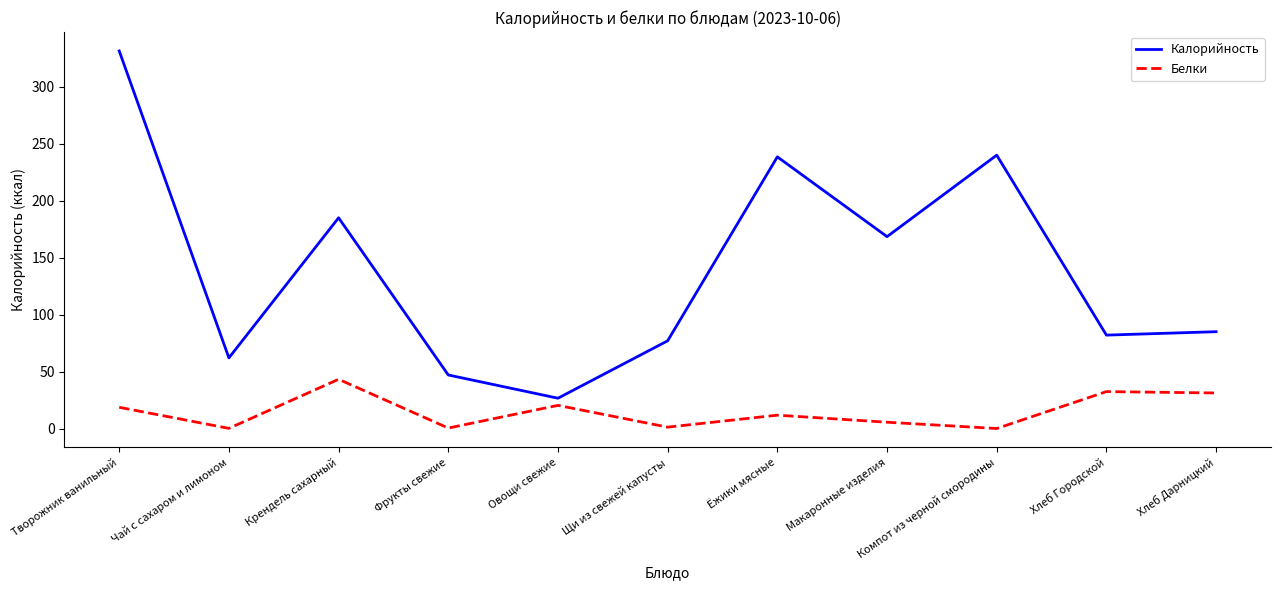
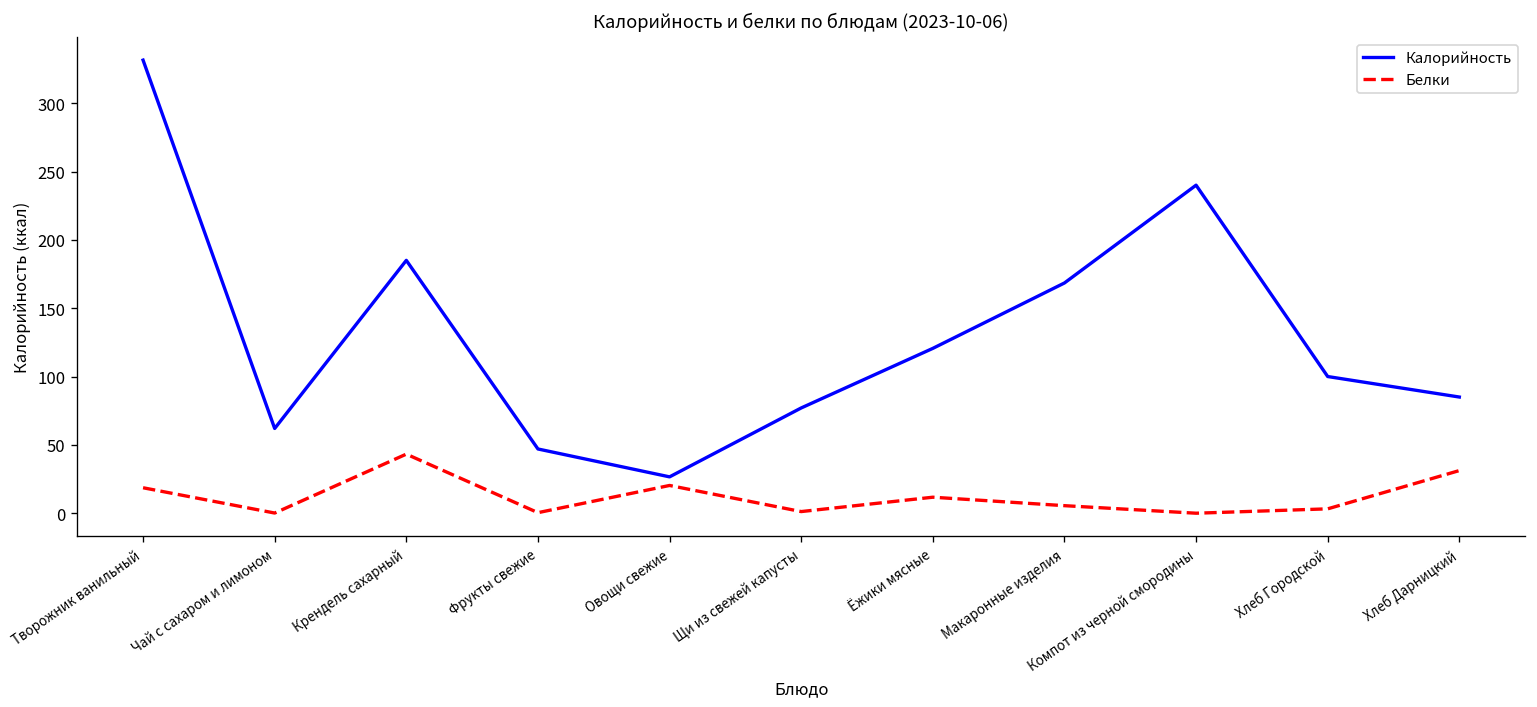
Калорийность, Ёжики мясные: 239 -> 121
Калорийность, Хлеб Городской: 82 -> 100
Белки, Хлеб Городской: 32 -> 3
